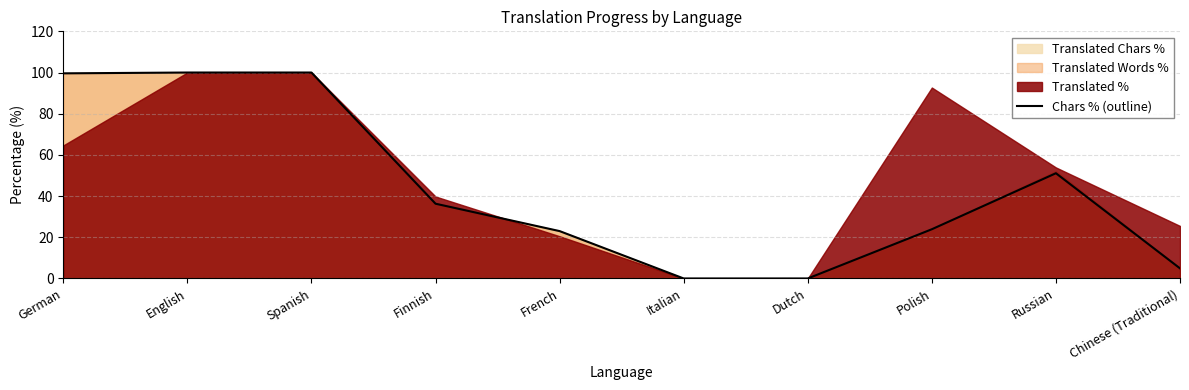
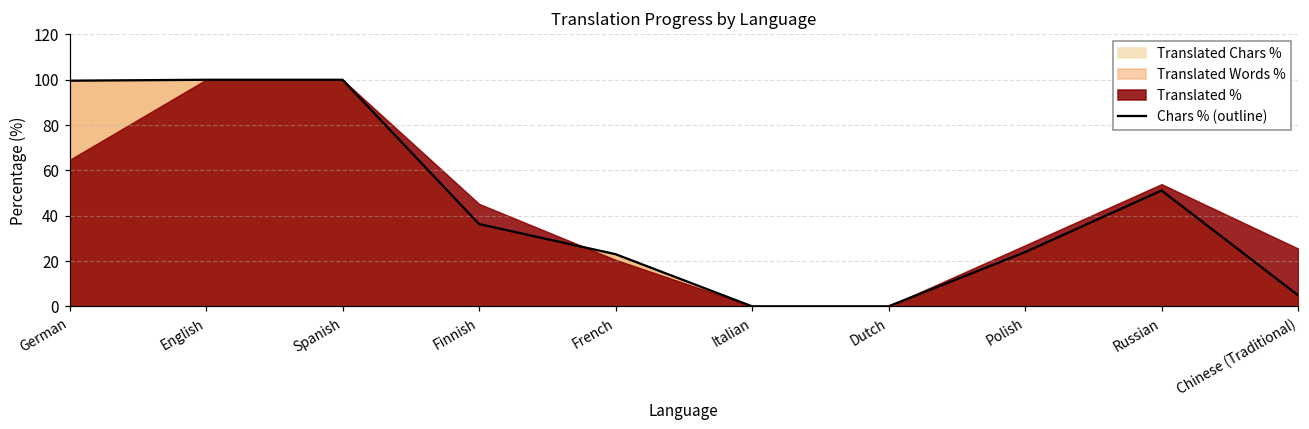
Translated %, Finnish: 40 -> 45
Translated %, Polish: 93 -> 27
